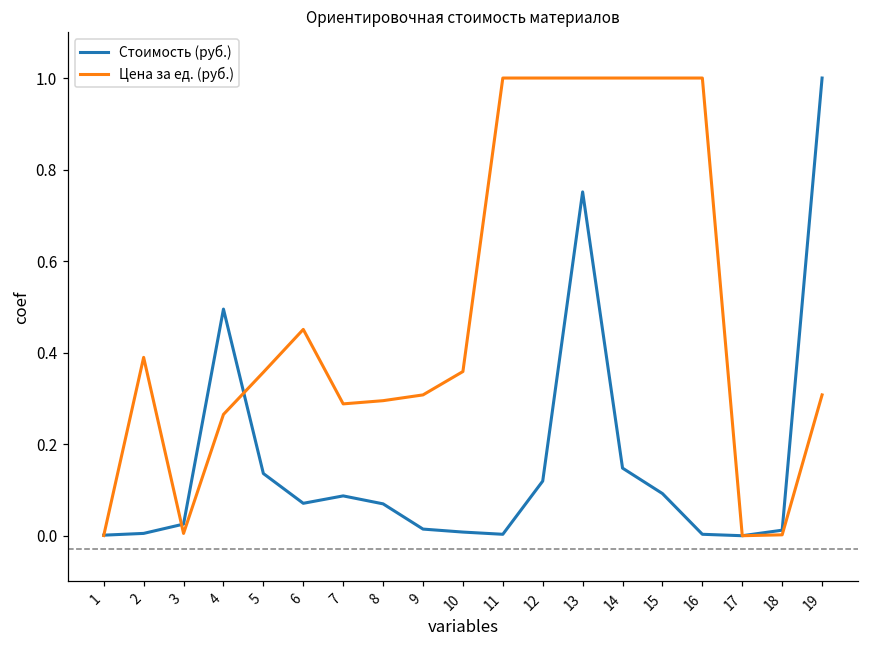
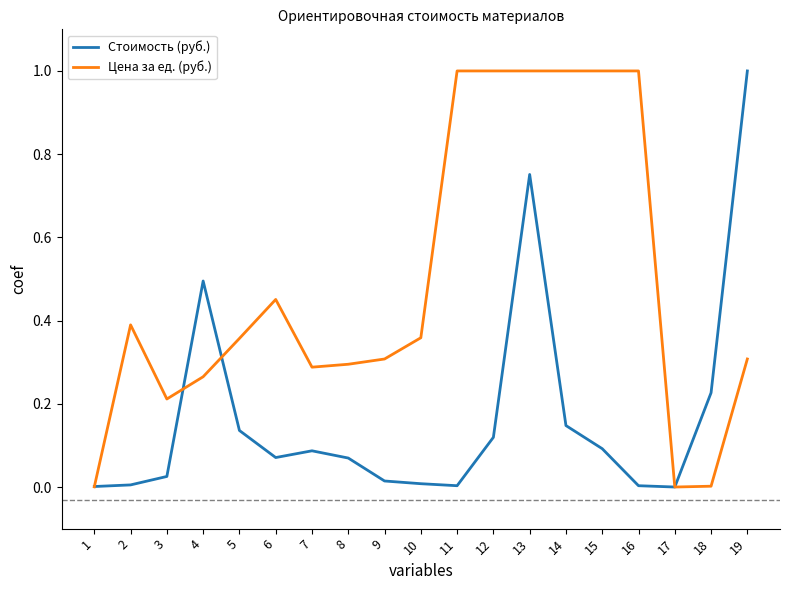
Цена за ед. (руб.), 3: 0.01 -> 0.21
Стоимость (руб.), 18: 0.01 -> 0.23
